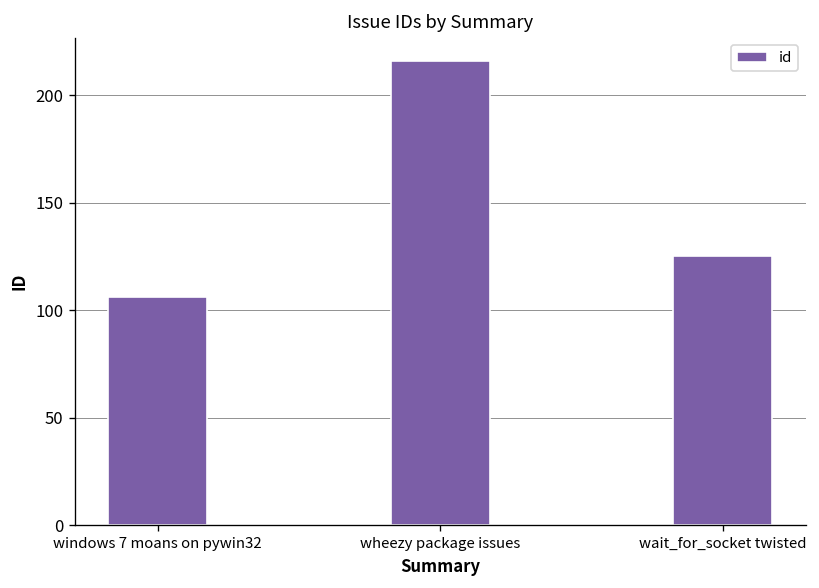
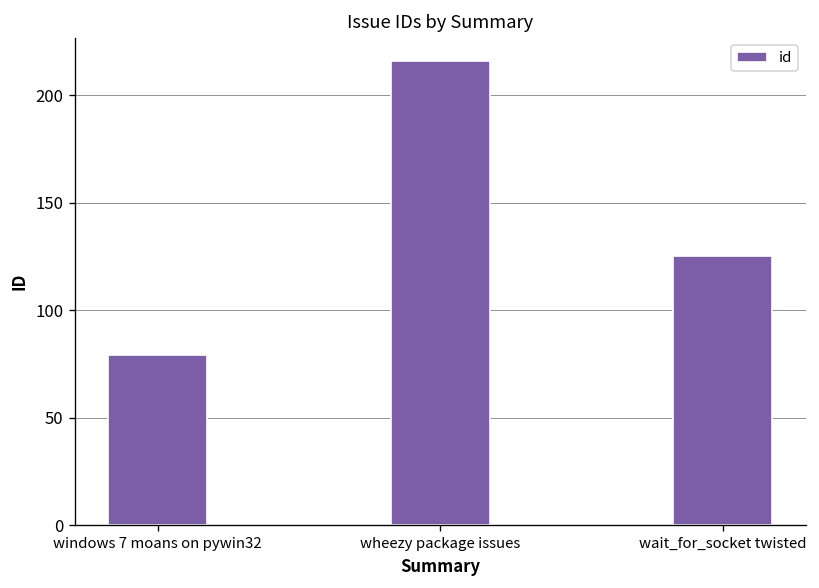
windows 7 moans on pywin32: 106 -> 79
